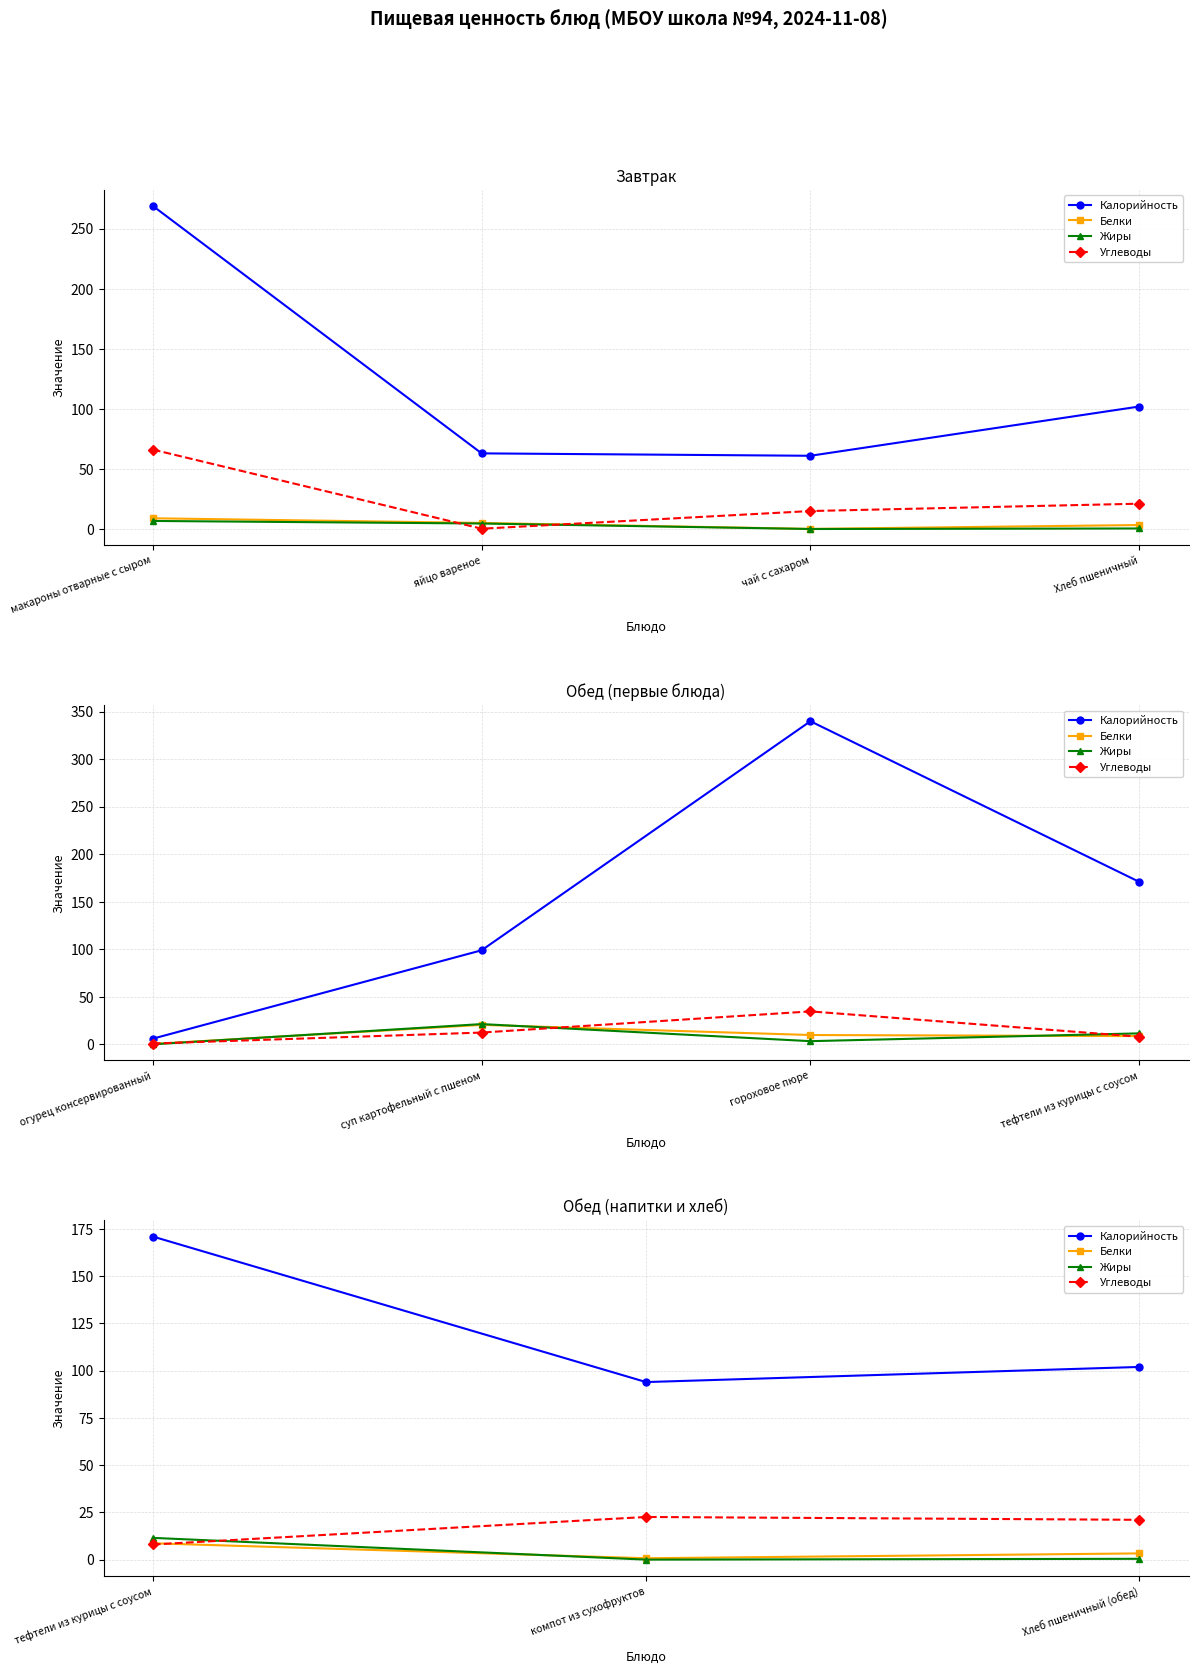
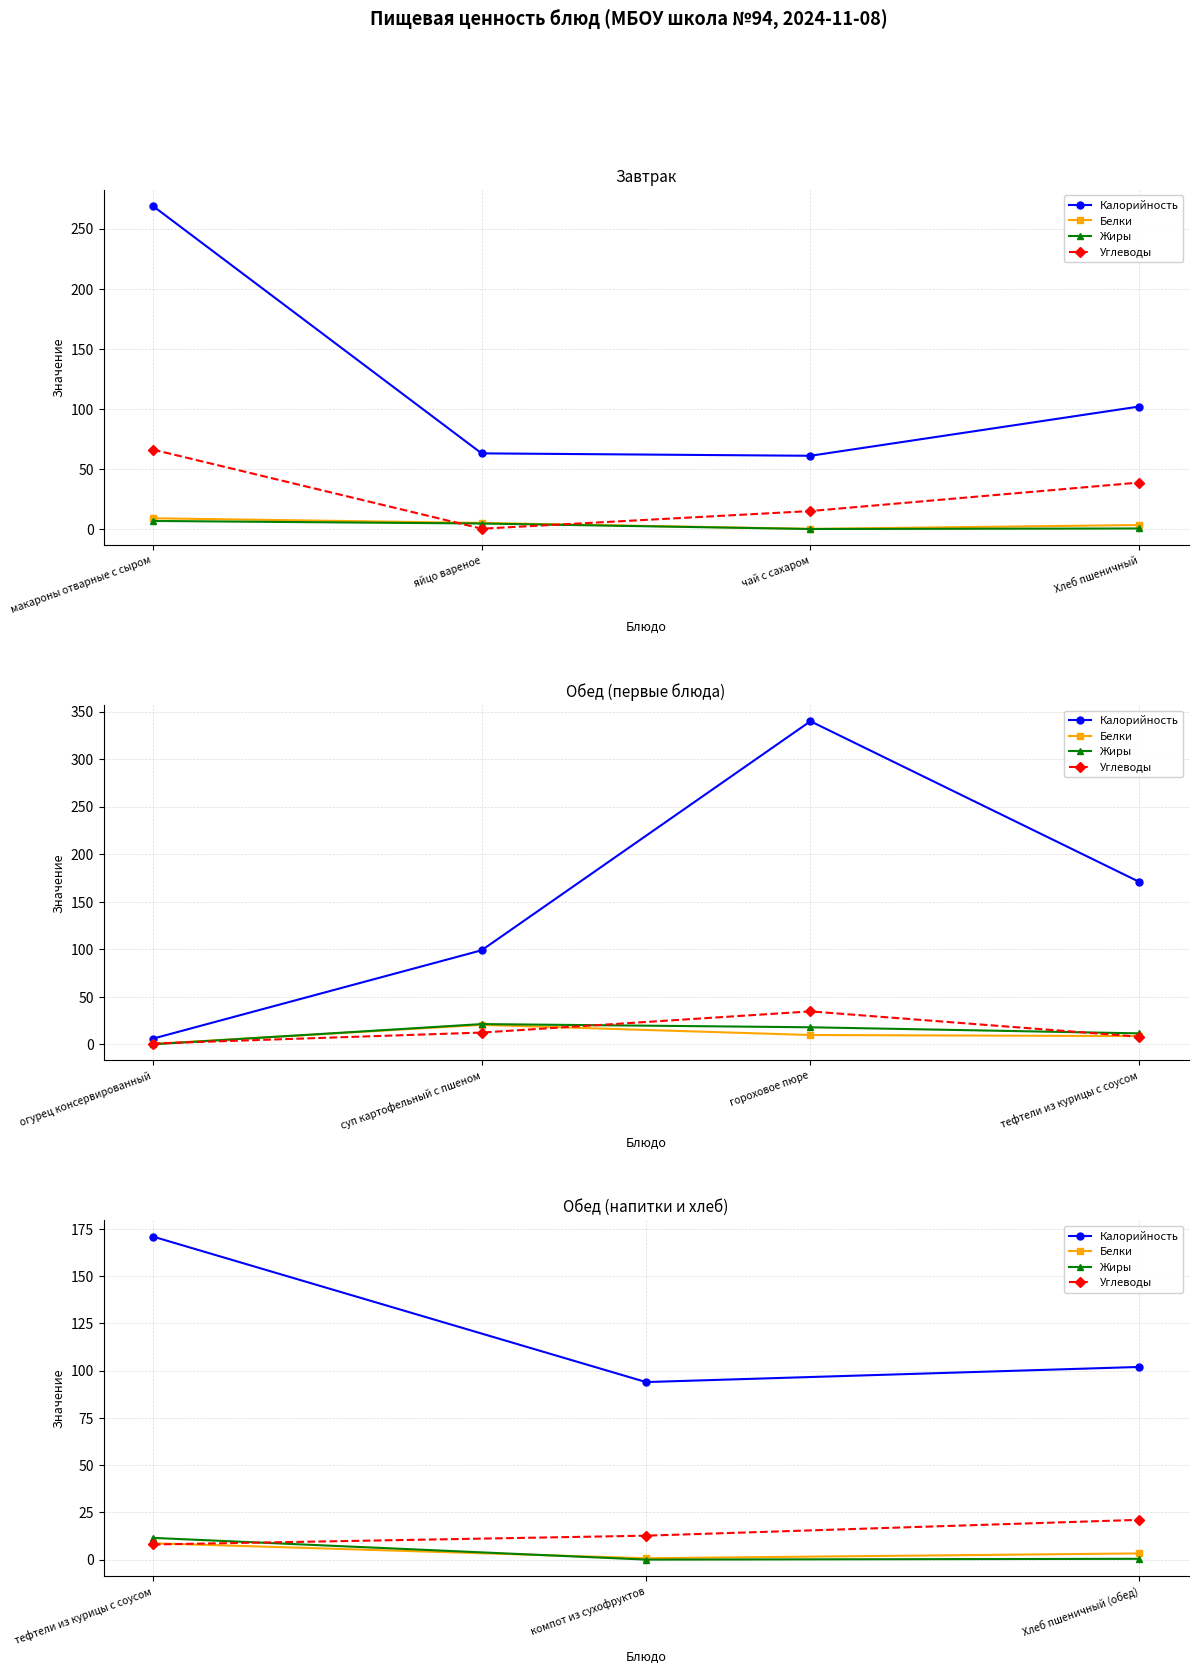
Завтрак, Углеводы, Хлеб пшеничный: 21 -> 39
Обед (первые блюда), Жиры, гороховое пюре: 0 -> 20
Обед (напитки и хлеб), Углеводы, компот из сухофруктов: 23 -> 13
